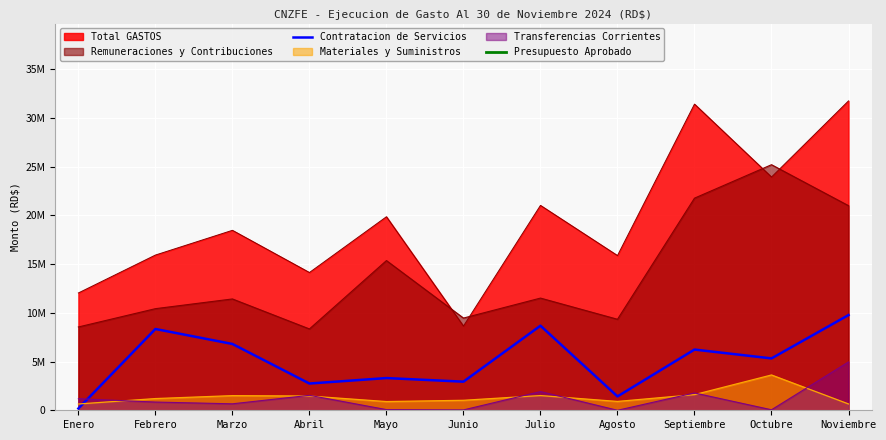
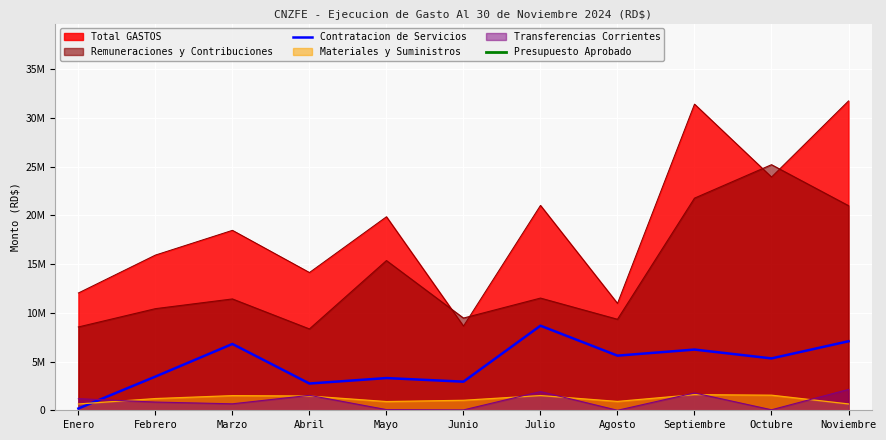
Contratacion de Servicios, Febrero: 8000000 -> 3000000
Total GASTOS, Agosto: 16000000 -> 11000000
Contratacion de Servicios, Agosto: 1000000 -> 6000000
Materiales y Suministros, Octubre: 4000000 -> 2000000
Contratacion de Servicios, Noviembre: 10000000 -> 7000000
Transferencias Corrientes, Noviembre: 5000000 -> 2000000
